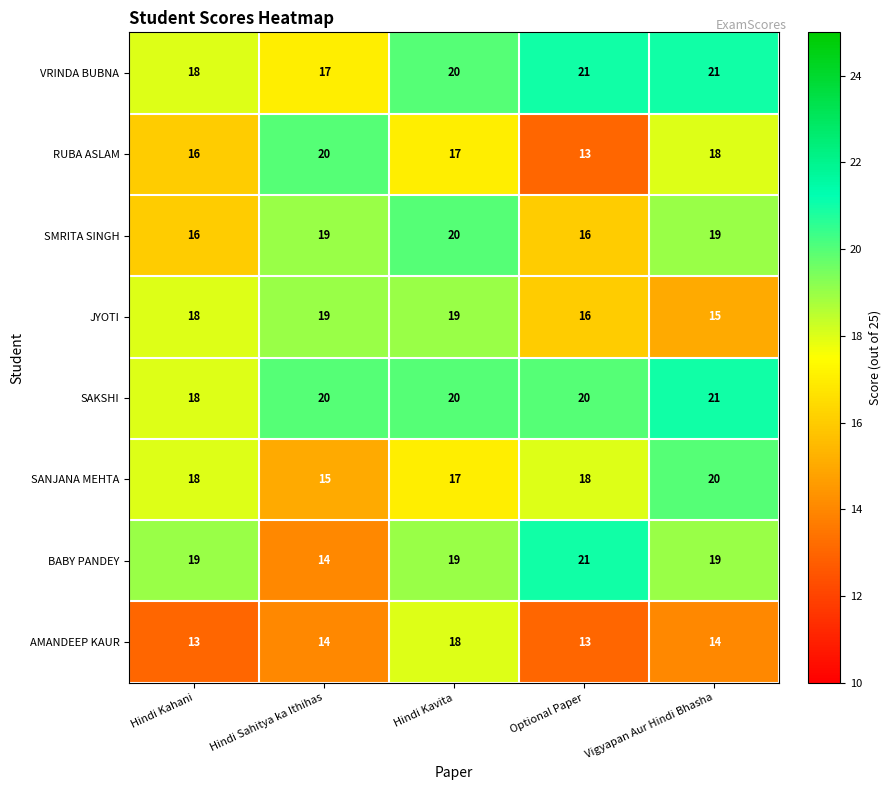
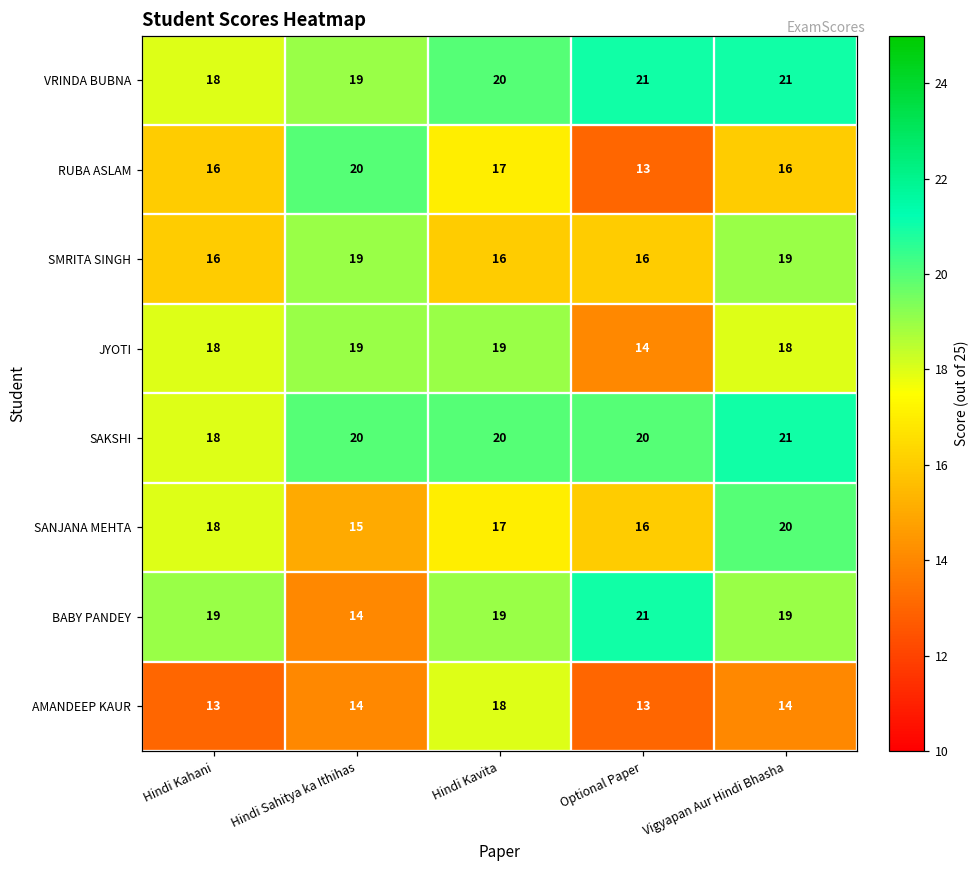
VRINDA BUBNA, Hindi Sahitya ka Ithihas: 17 -> 19
RUBA ASLAM, Vigyapan Aur Hindi Bhasha: 18 -> 16
SMRITA SINGH, Hindi Kavita: 20 -> 16
JYOTI, Optional Paper: 16 -> 14
JYOTI, Vigyapan Aur Hindi Bhasha: 15 -> 18
SANJANA MEHTA, Optional Paper: 18 -> 16
